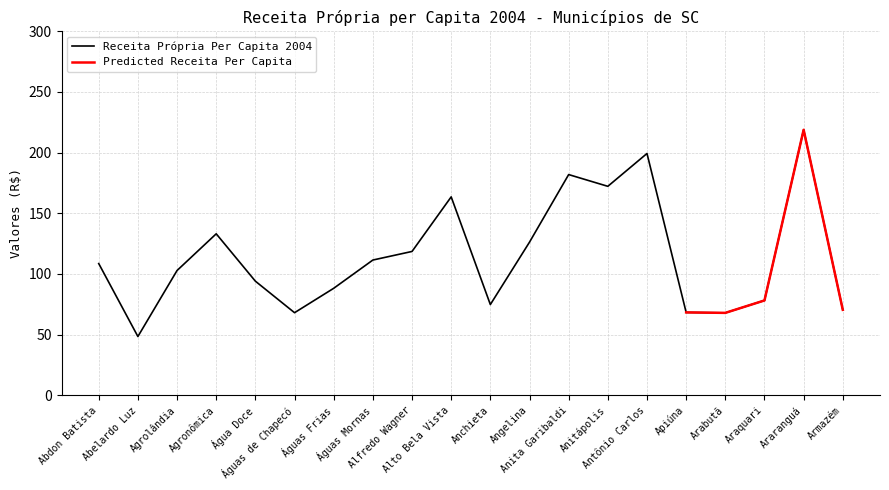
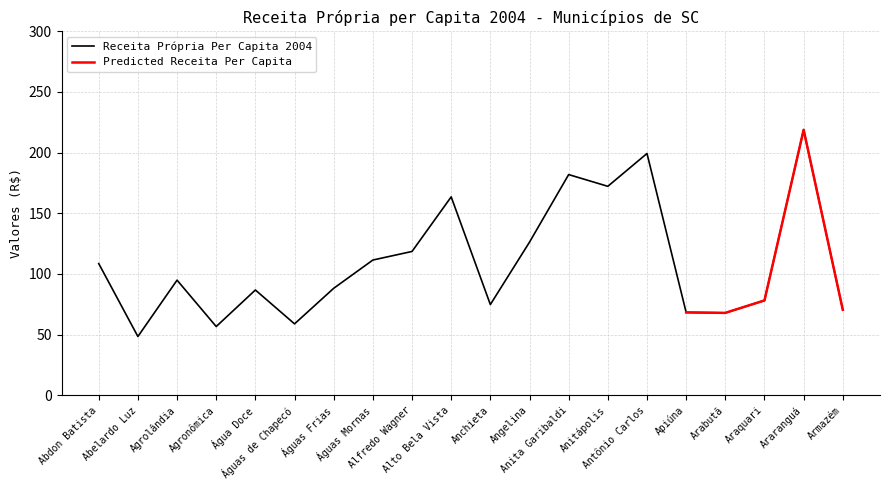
Receita Própria Per Capita 2004, Agrolândia: 103 -> 95
Receita Própria Per Capita 2004, Agronômica: 133 -> 57
Receita Própria Per Capita 2004, Água Doce: 94 -> 87
Receita Própria Per Capita 2004, Águas de Chapecó: 68 -> 59
